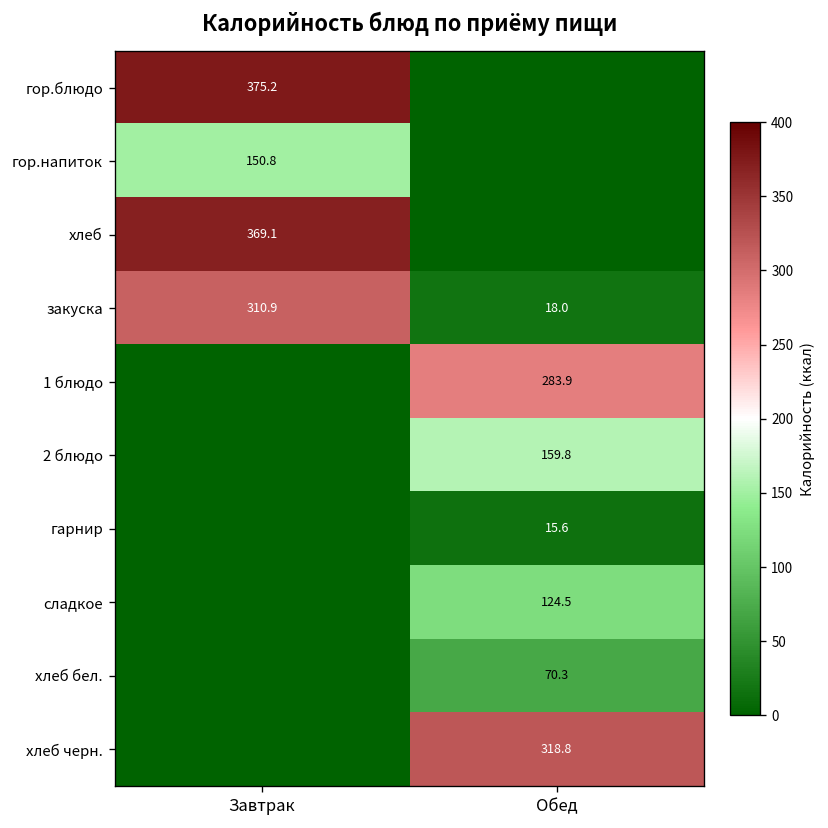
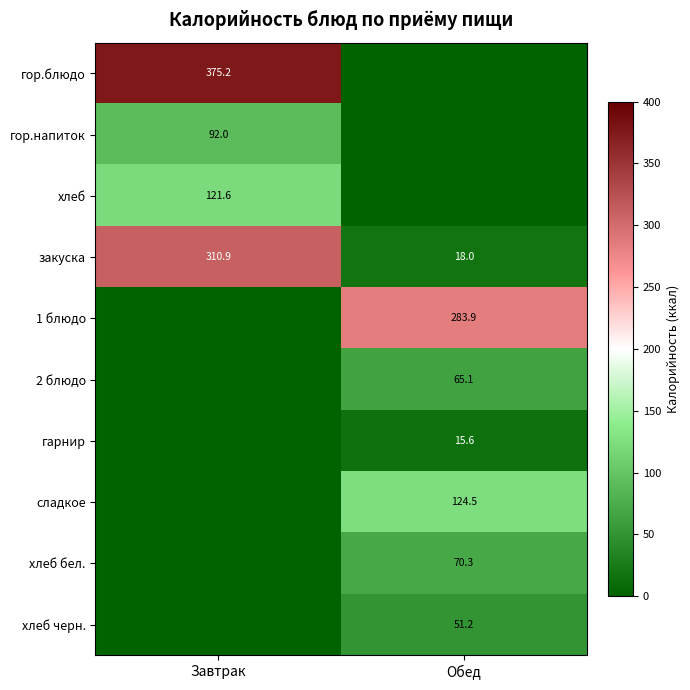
гор.напиток, Завтрак: 150.8 -> 92.0
хлеб, Завтрак: 369.1 -> 121.6
2 блюдо, Обед: 159.8 -> 65.1
хлеб черн., Обед: 318.8 -> 51.2
